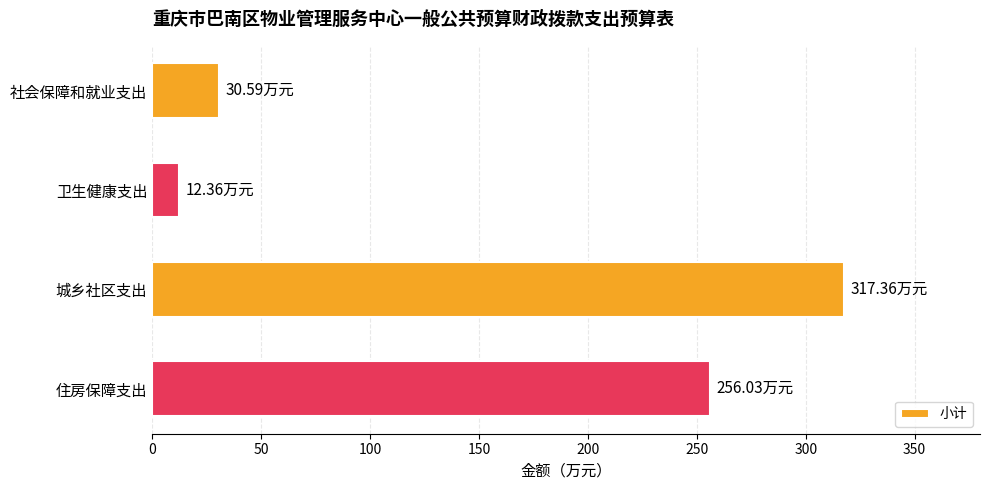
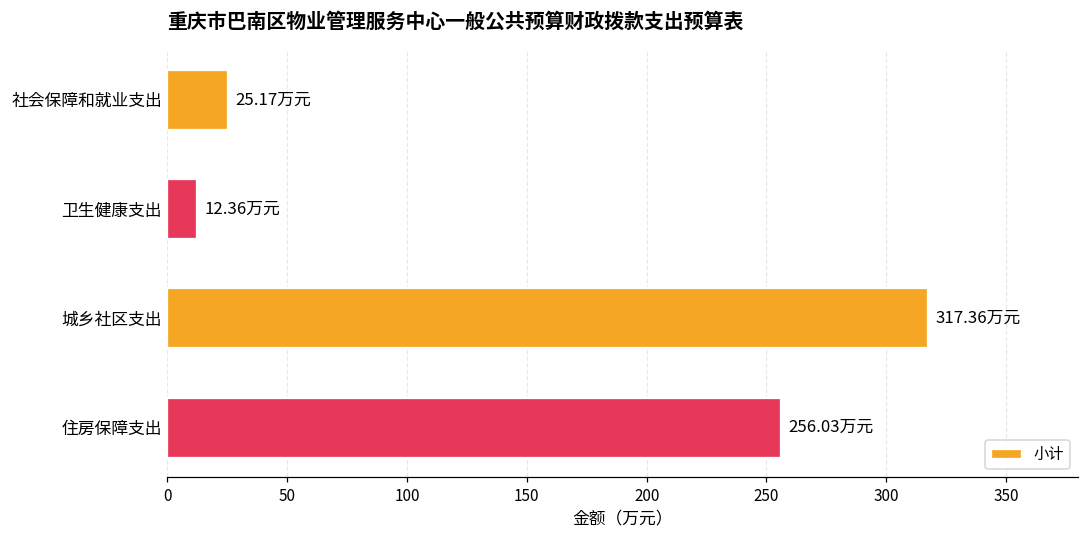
社会保障和就业支出: 30.59 -> 25.17
